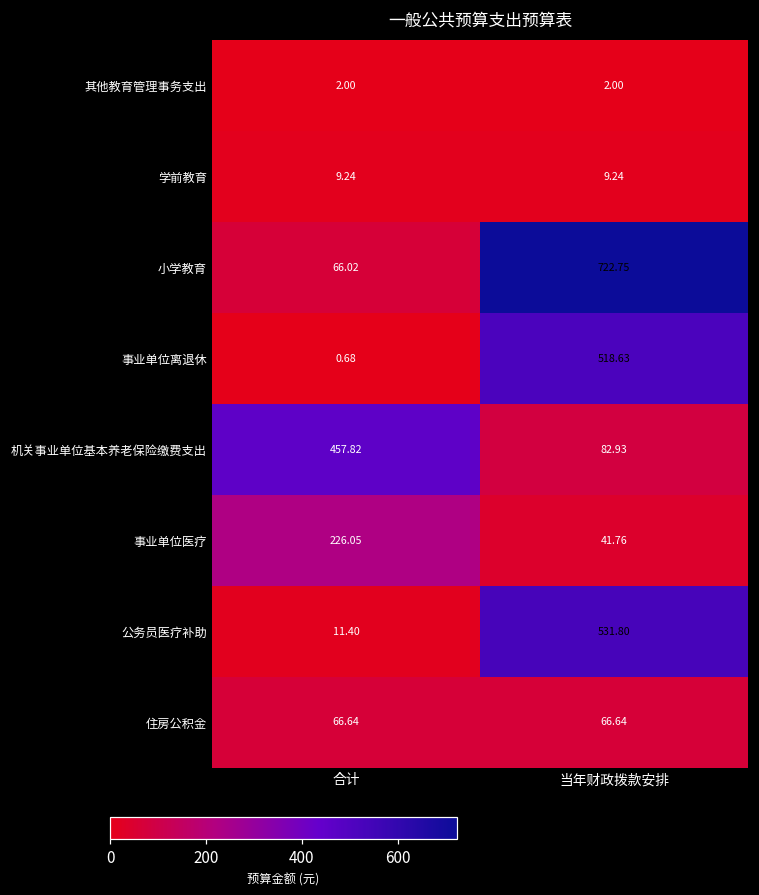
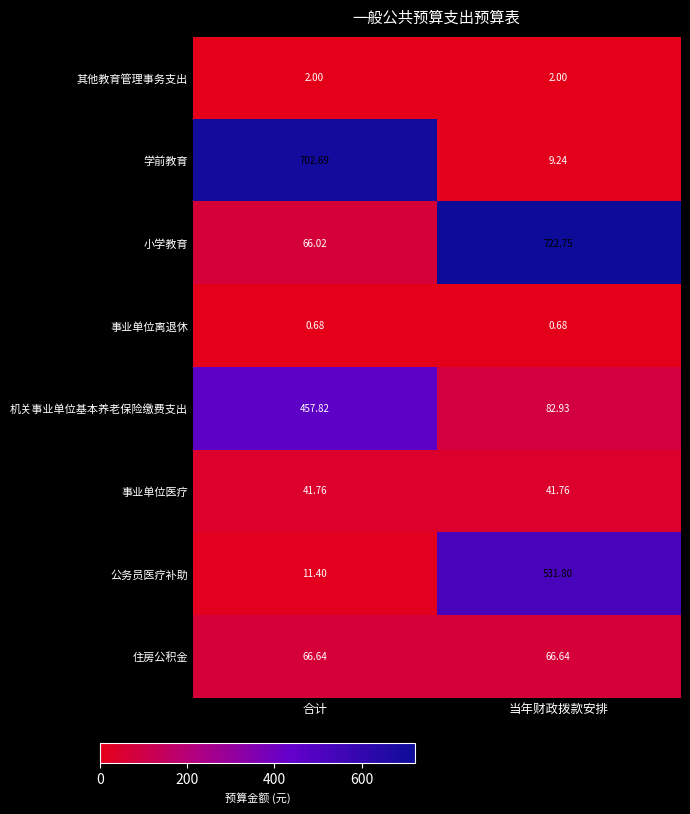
学前教育, 合计: 9.24 -> 702.69
事业单位离退休, 当年财政拨款安排: 518.63 -> 0.68
事业单位医疗, 合计: 226.05 -> 41.76
